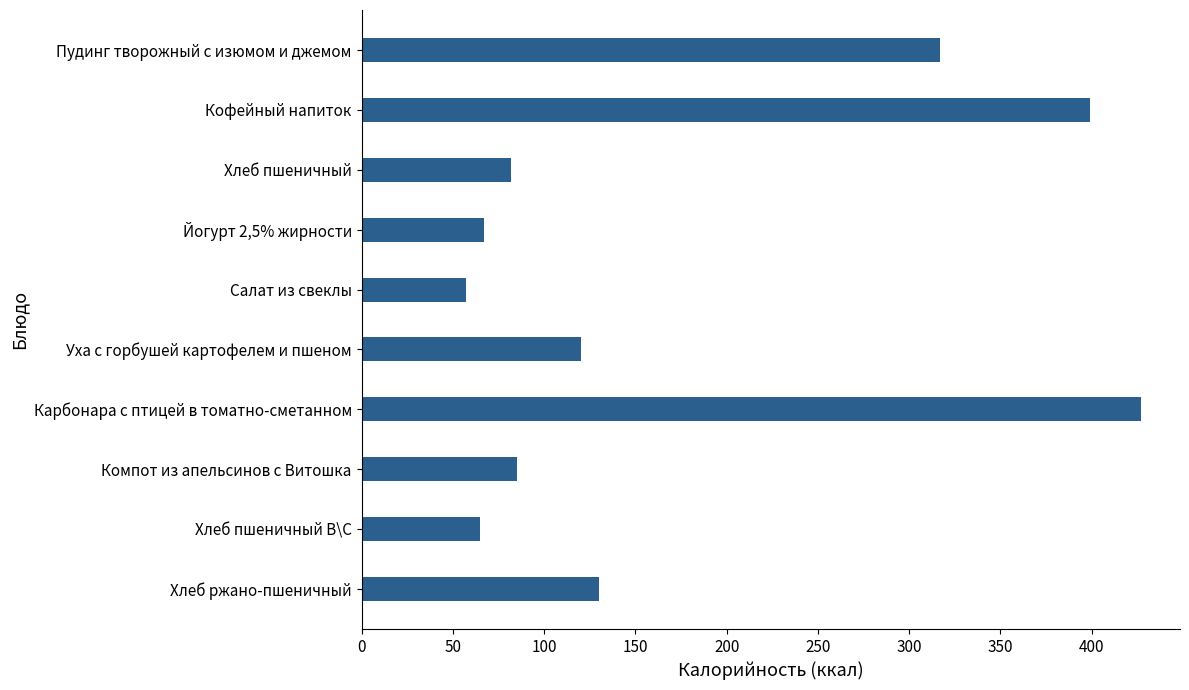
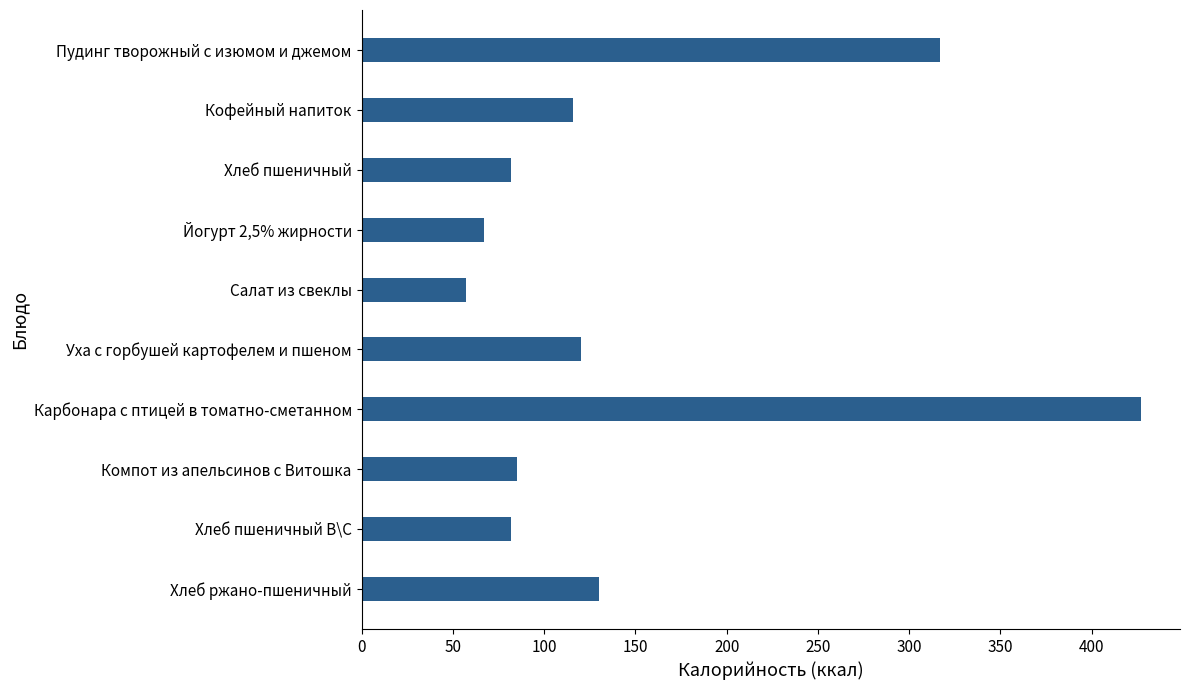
Кофейный напиток: 399 -> 116
Хлеб пшеничный В\С: 65 -> 82
